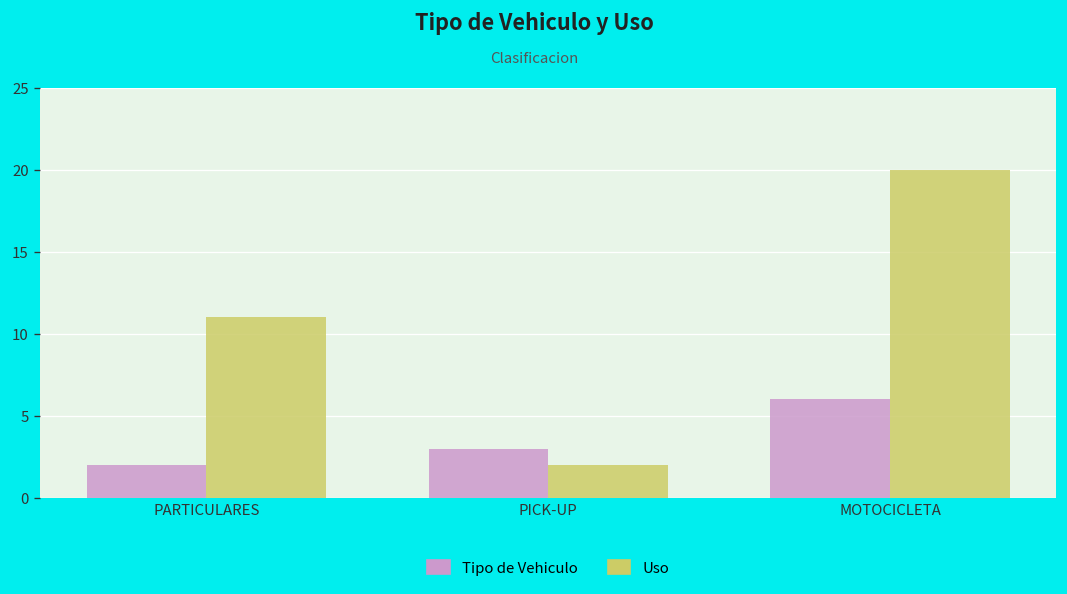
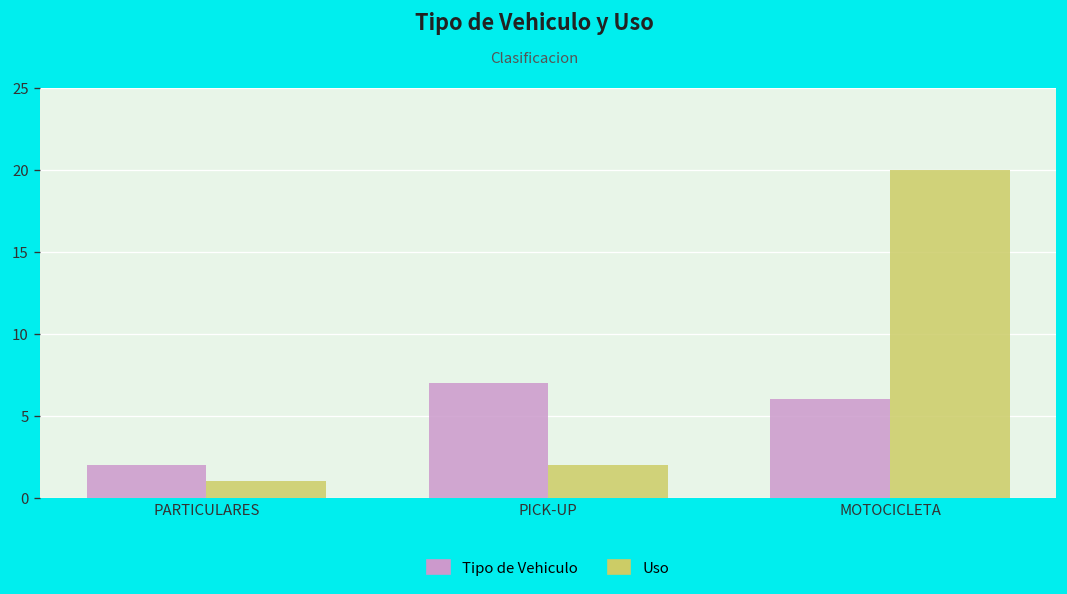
Uso, PARTICULARES: 11 -> 1
Tipo de Vehiculo, PICK-UP: 3 -> 7
